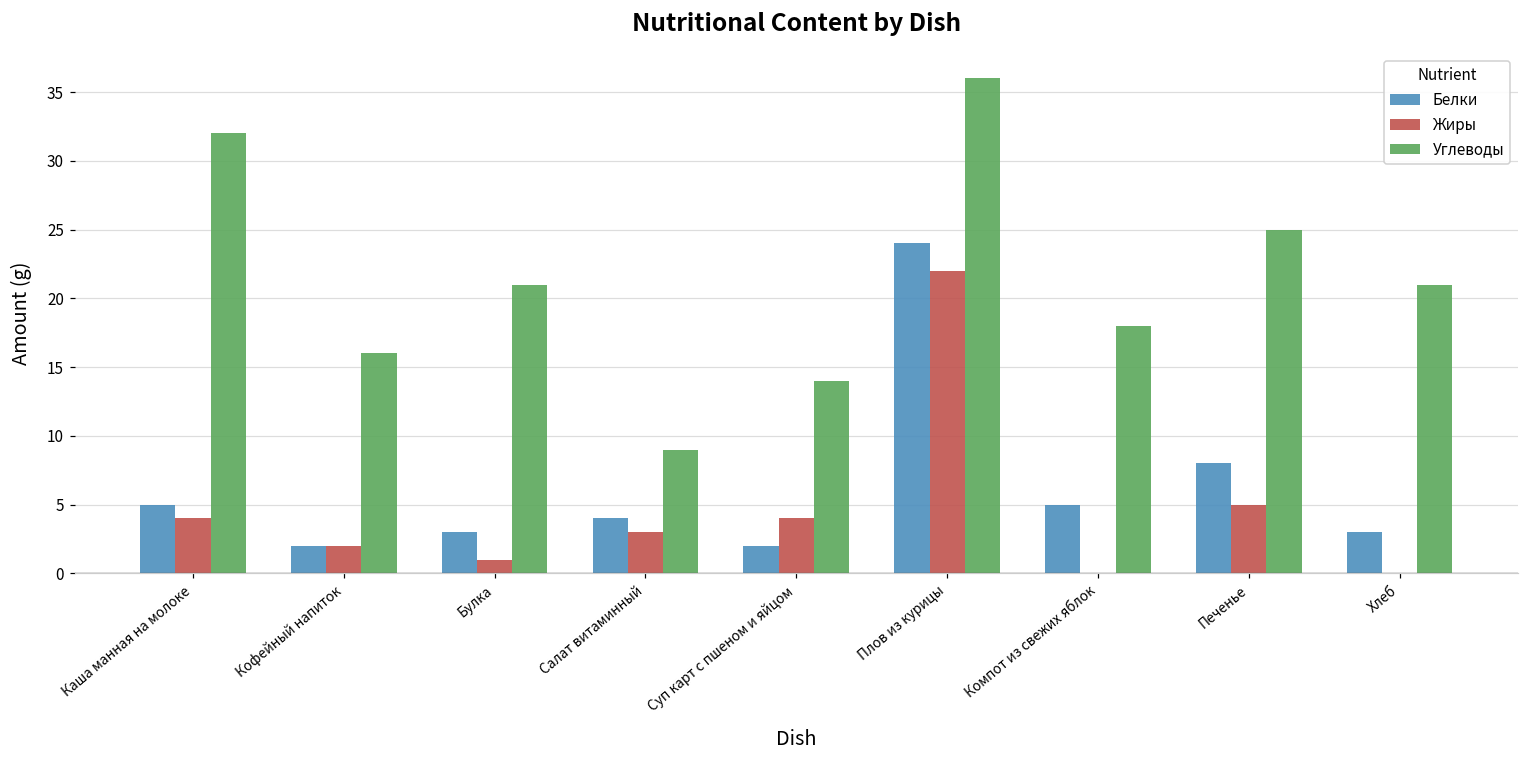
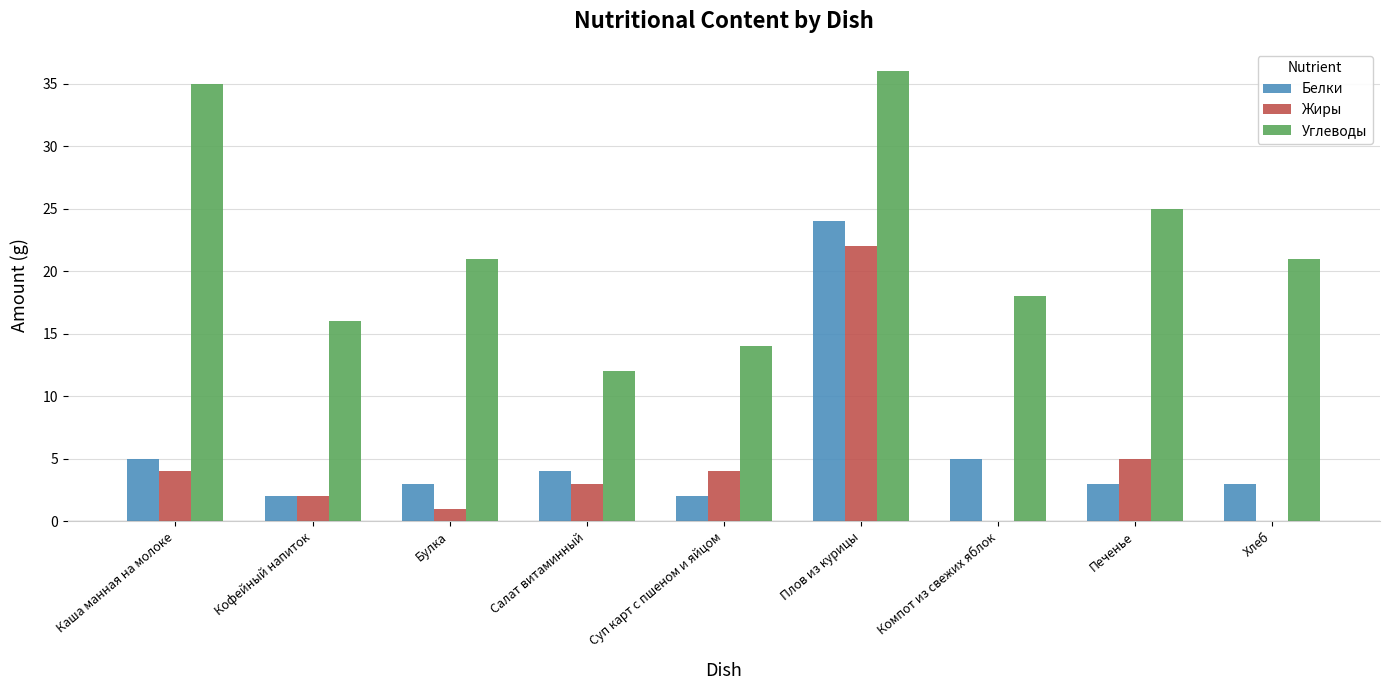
Углеводы, Каша манная на молоке: 32 -> 35
Углеводы, Салат витаминный: 9 -> 12
Белки, Печенье: 8 -> 3
